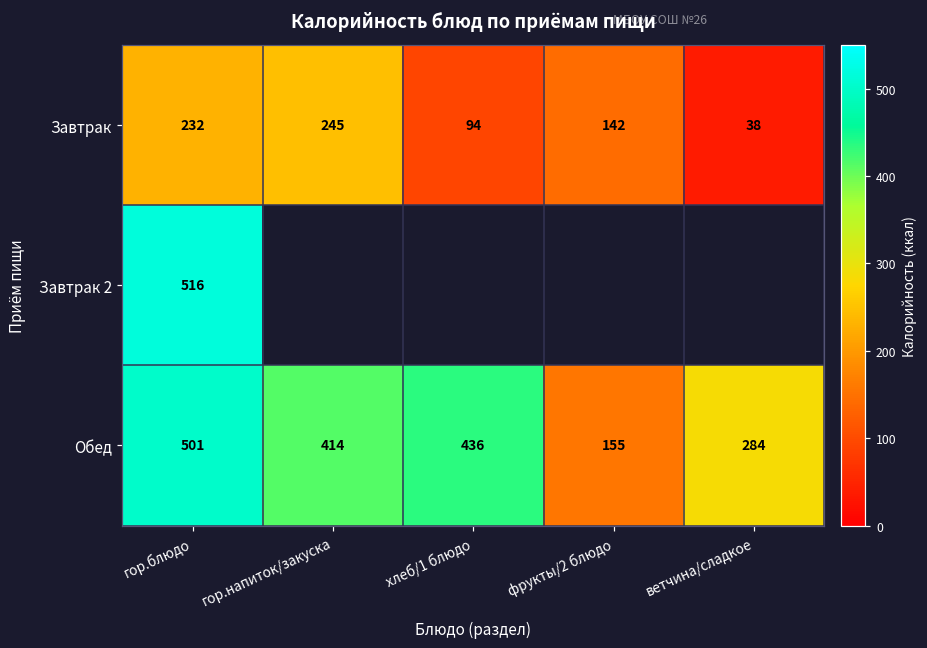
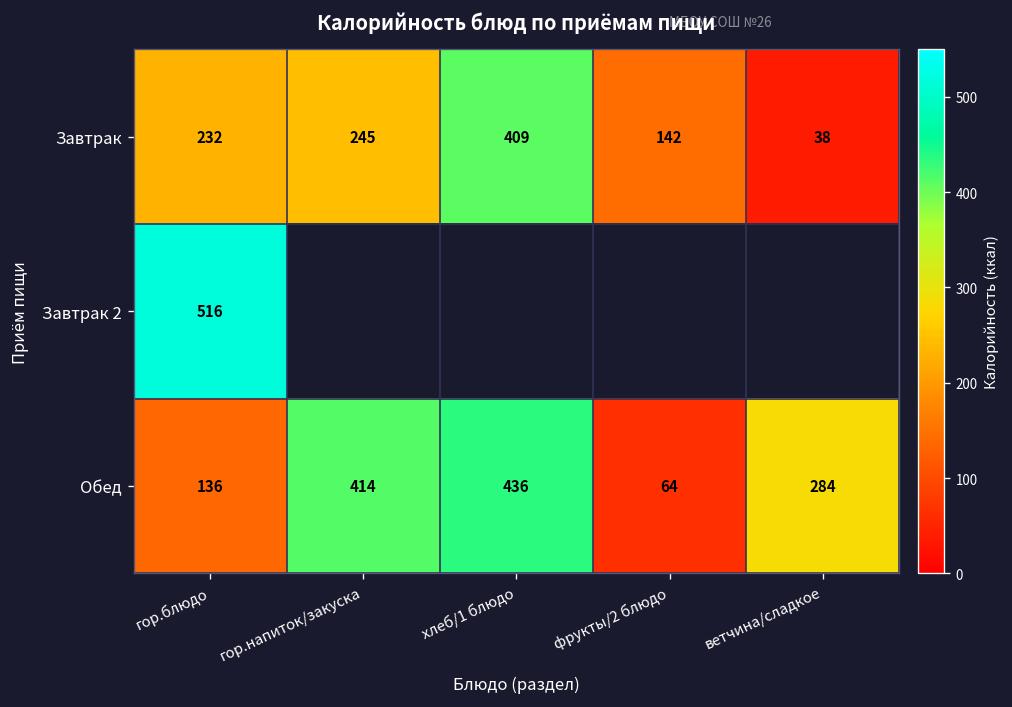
Завтрак, хлеб/1 блюдо: 94 -> 409
Обед, гор.блюдо: 501 -> 136
Обед, фрукты/2 блюдо: 155 -> 64
